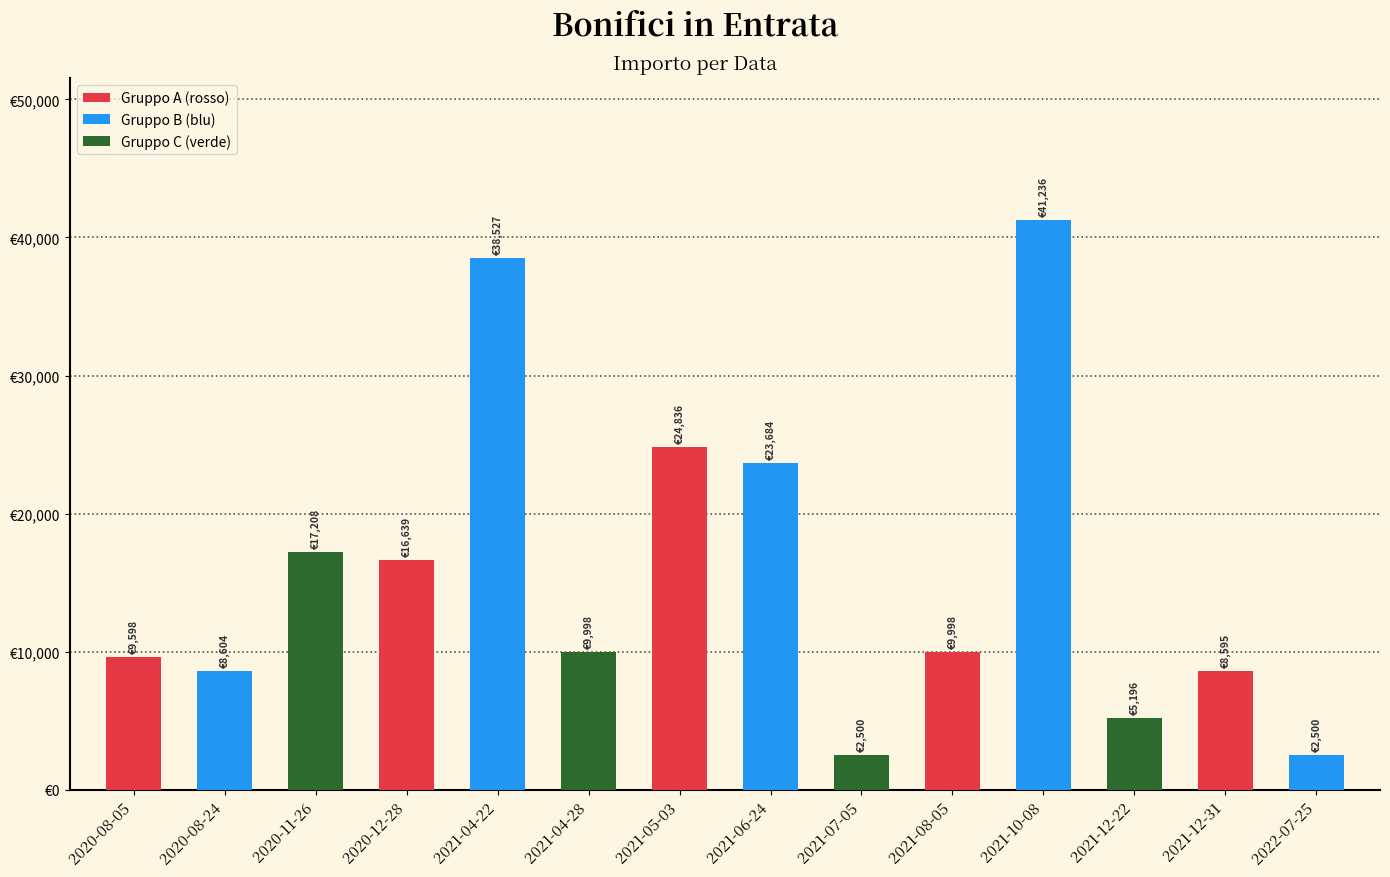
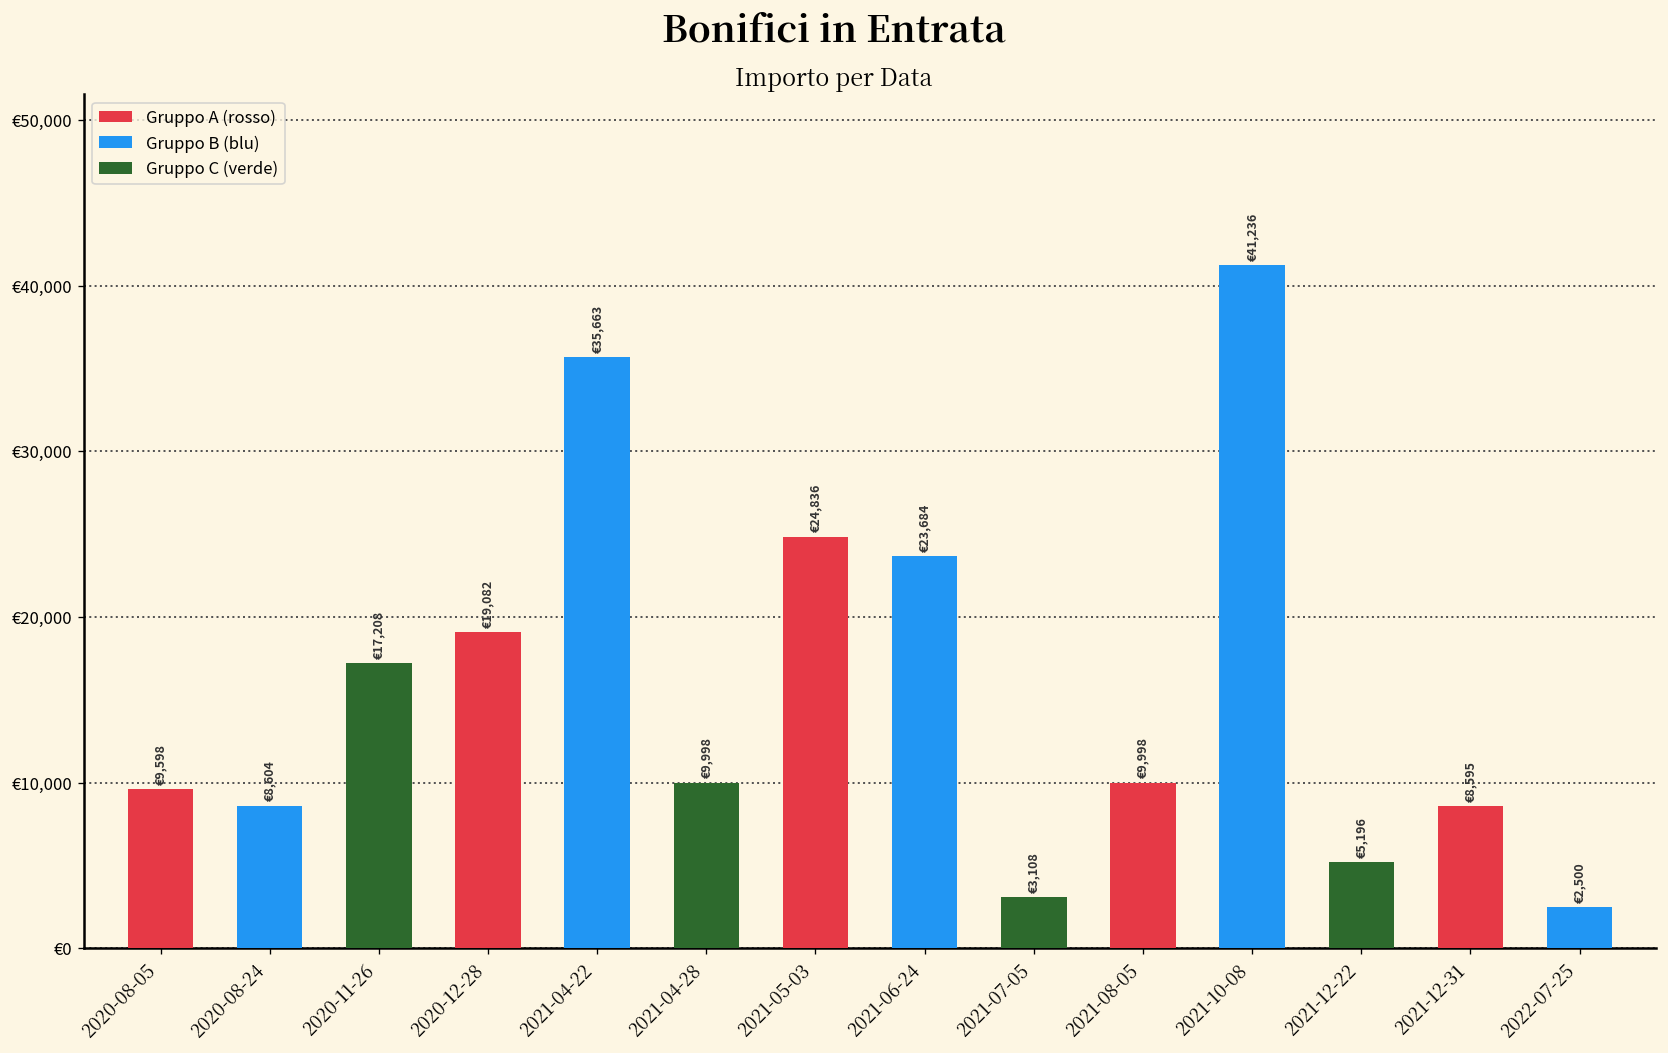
2020-12-28: €16,639 -> €19,082
2021-04-22: €38,527 -> €35,663
2021-07-05: €2,500 -> €3,108
